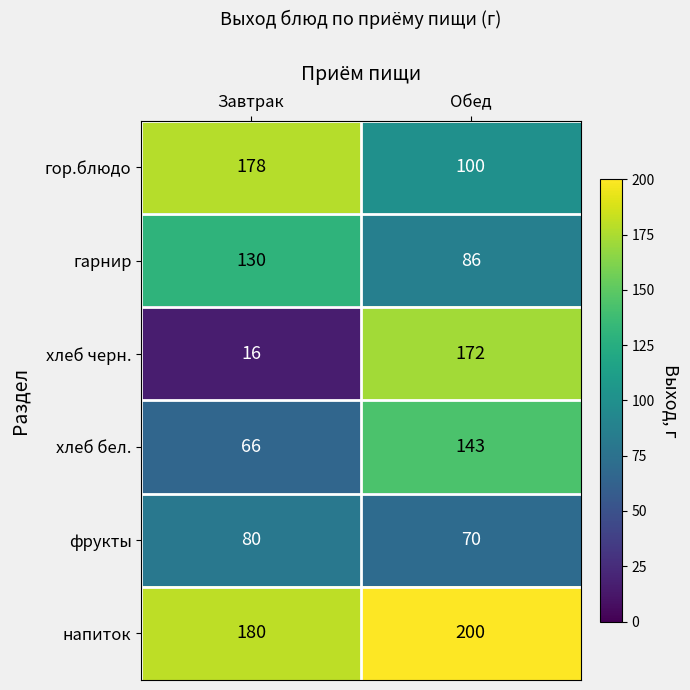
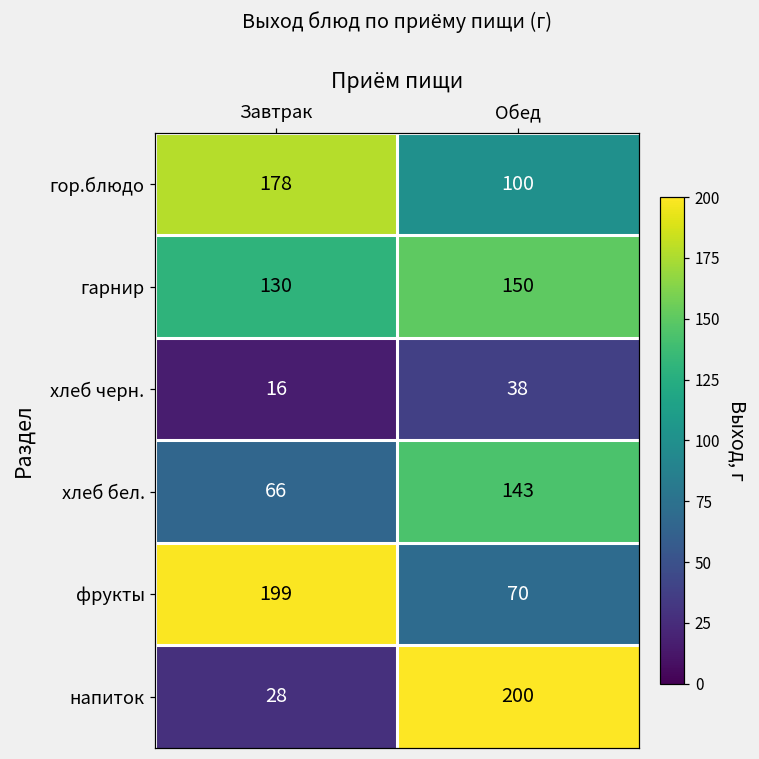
гарнир, Обед: 86 -> 150
хлеб черн., Обед: 172 -> 38
фрукты, Завтрак: 80 -> 199
напиток, Завтрак: 180 -> 28
